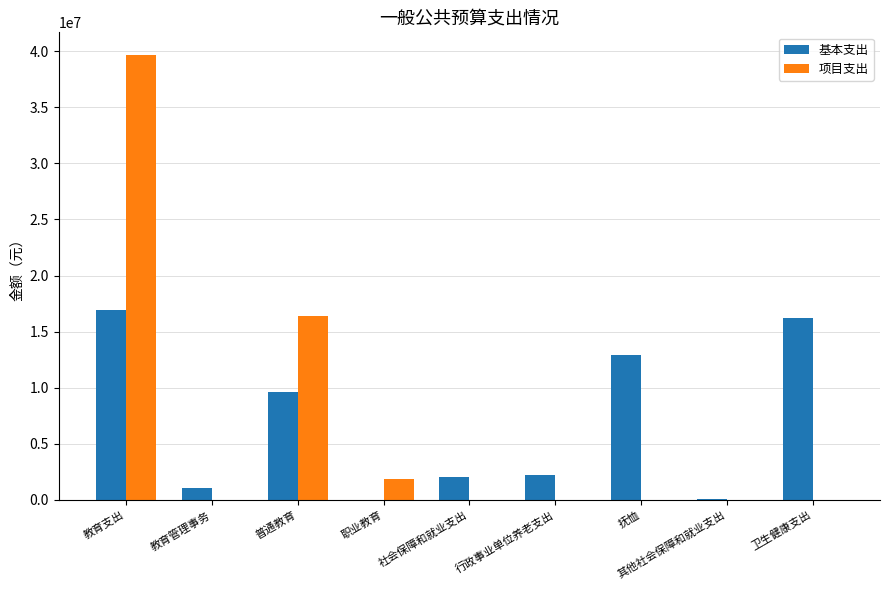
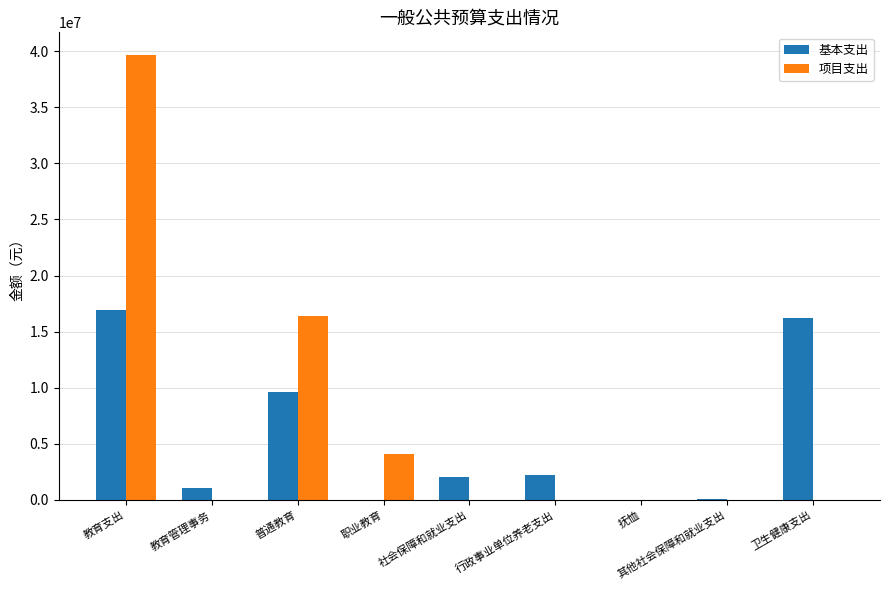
项目支出, 职业教育: 1800000 -> 4100000
基本支出, 抚恤: 12900000 -> 0
